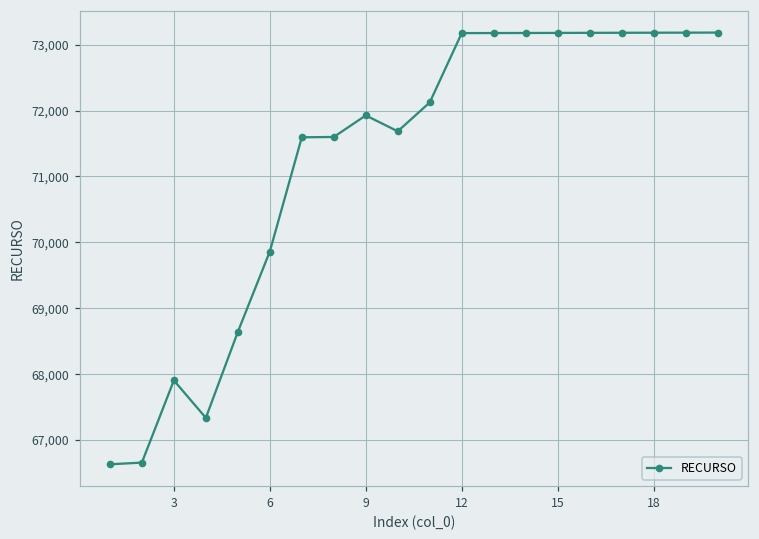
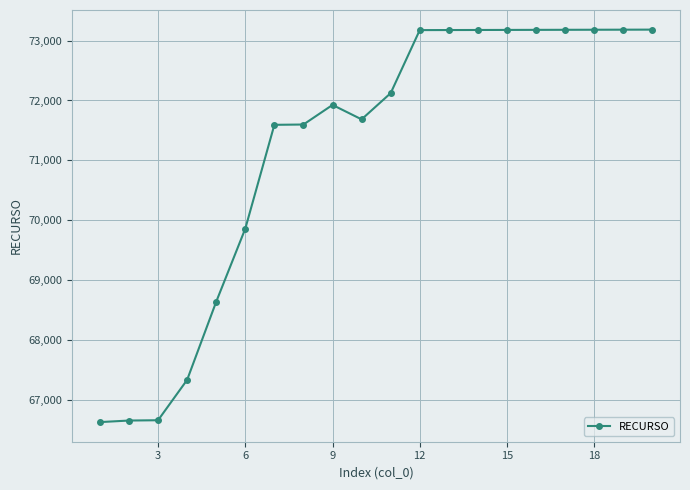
3: 67,900 -> 66,700
